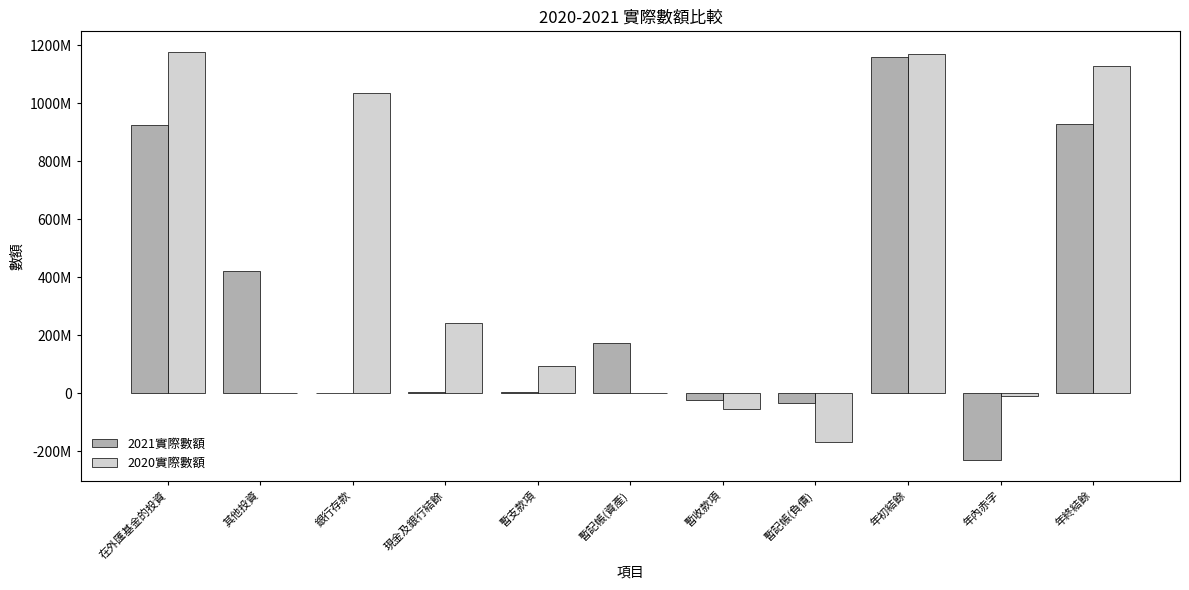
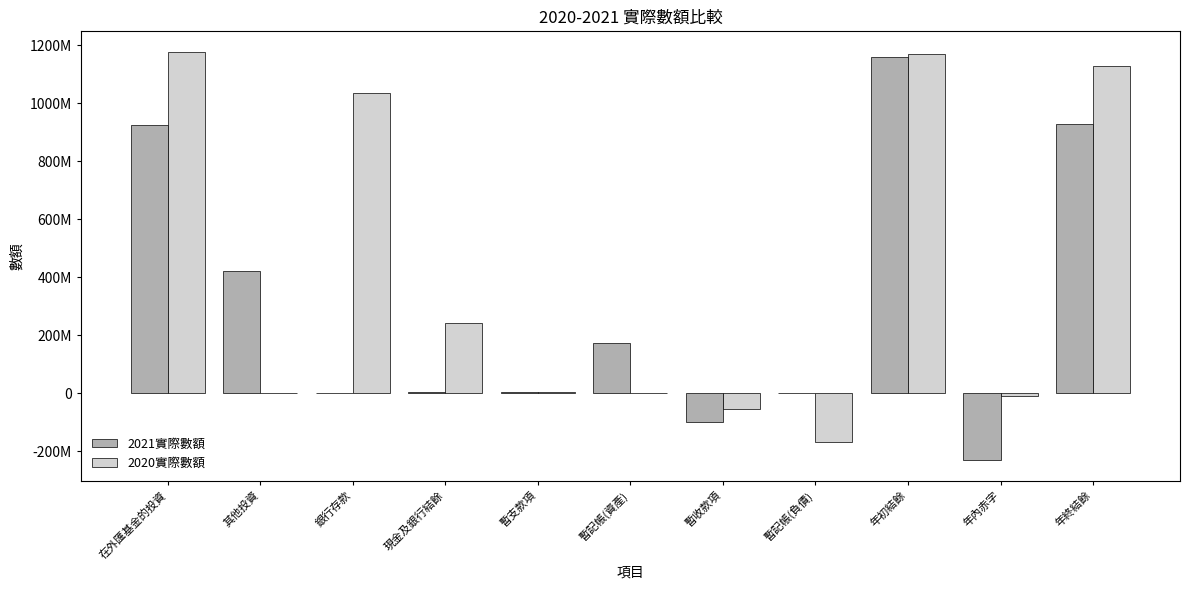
2020實際數額, 暫支款項: 90000000 -> 0
2021實際數額, 暫收款項: -30000000 -> -100000000
2021實際數額, 暫記帳(負債): -40000000 -> 0
